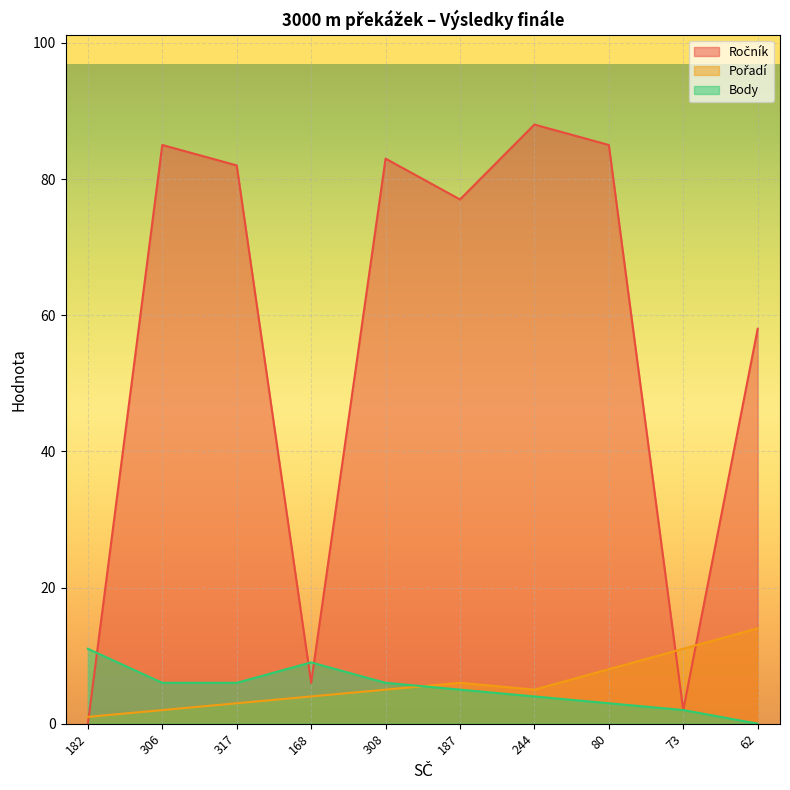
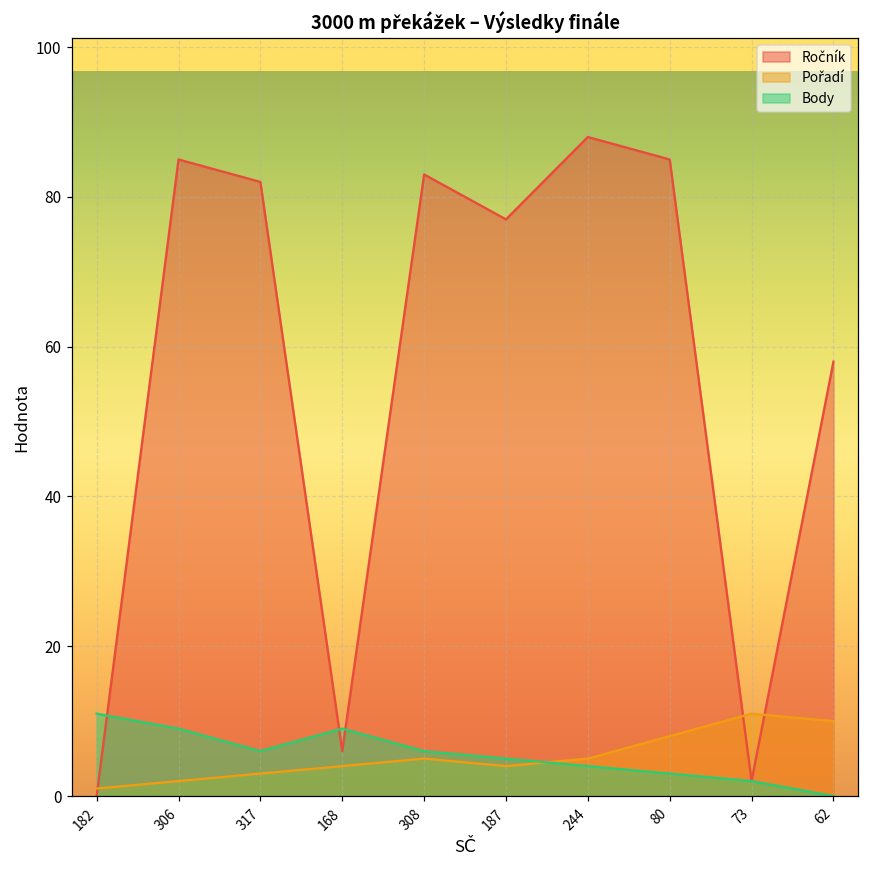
Body, 306: 6 -> 9
Pořadí, 187: 6 -> 4
Pořadí, 62: 14 -> 10
